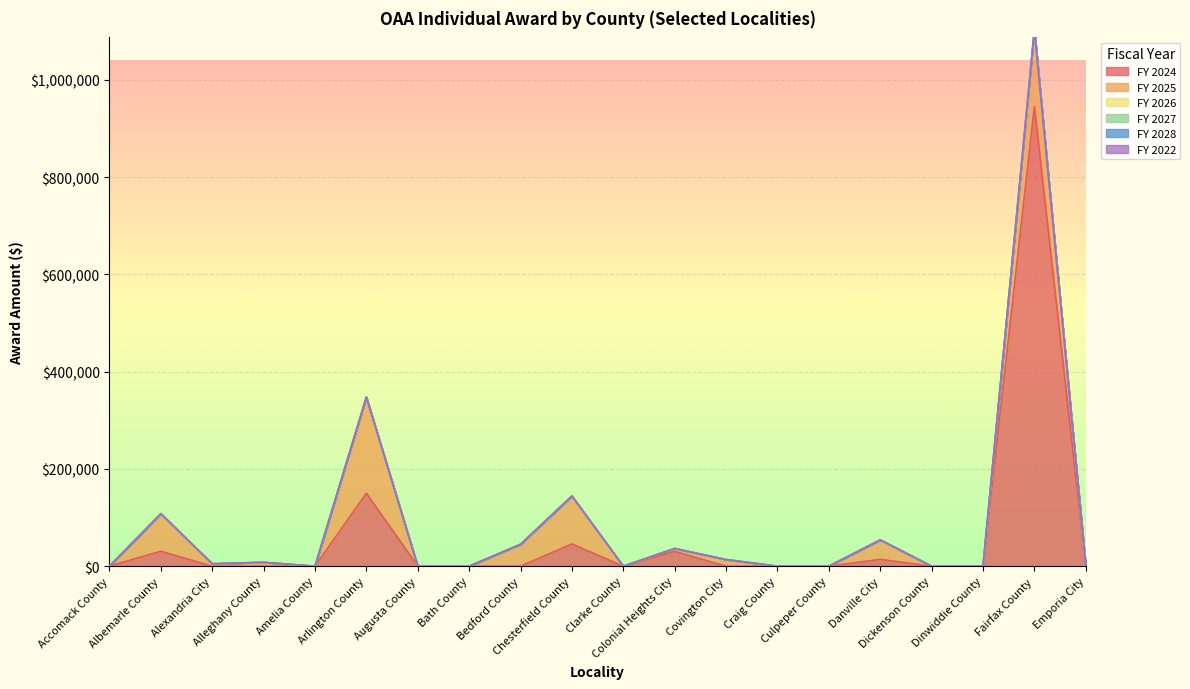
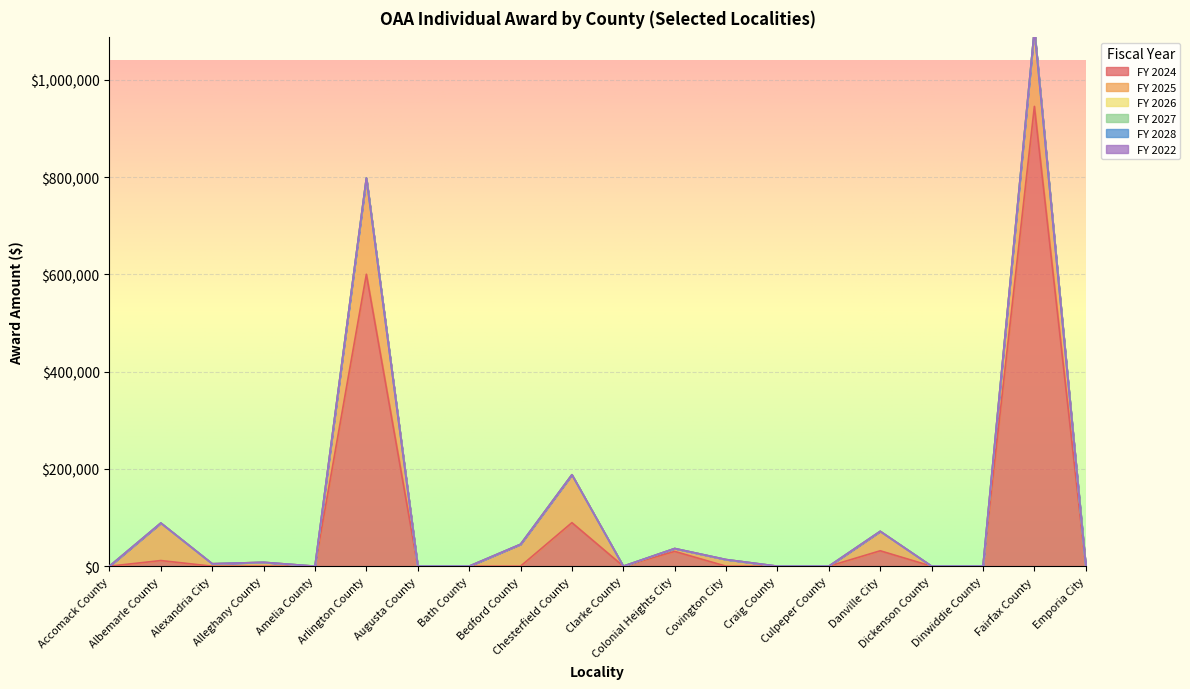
FY 2024, Albemarle County: $30,000 -> $10,000
FY 2024, Arlington County: $150,000 -> $600,000
FY 2024, Chesterfield County: $50,000 -> $90,000
FY 2024, Danville City: $10,000 -> $30,000
